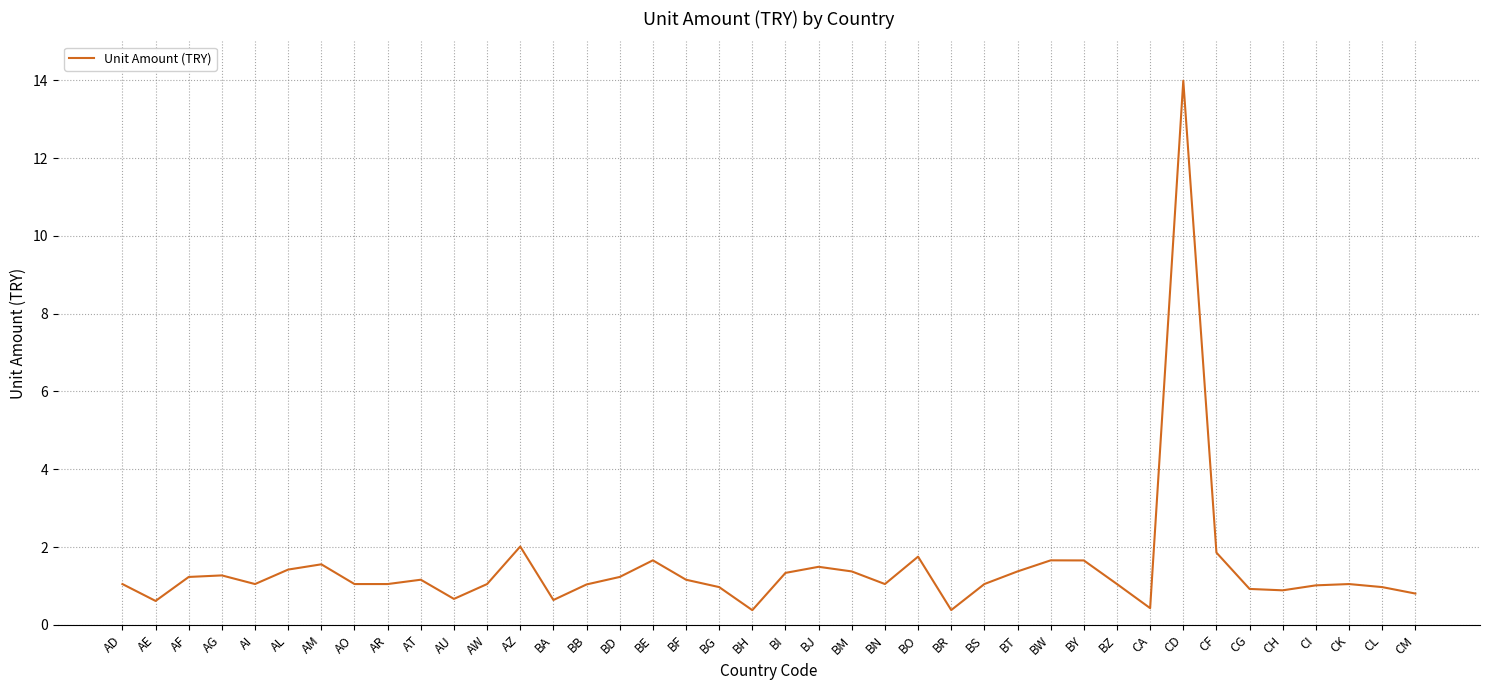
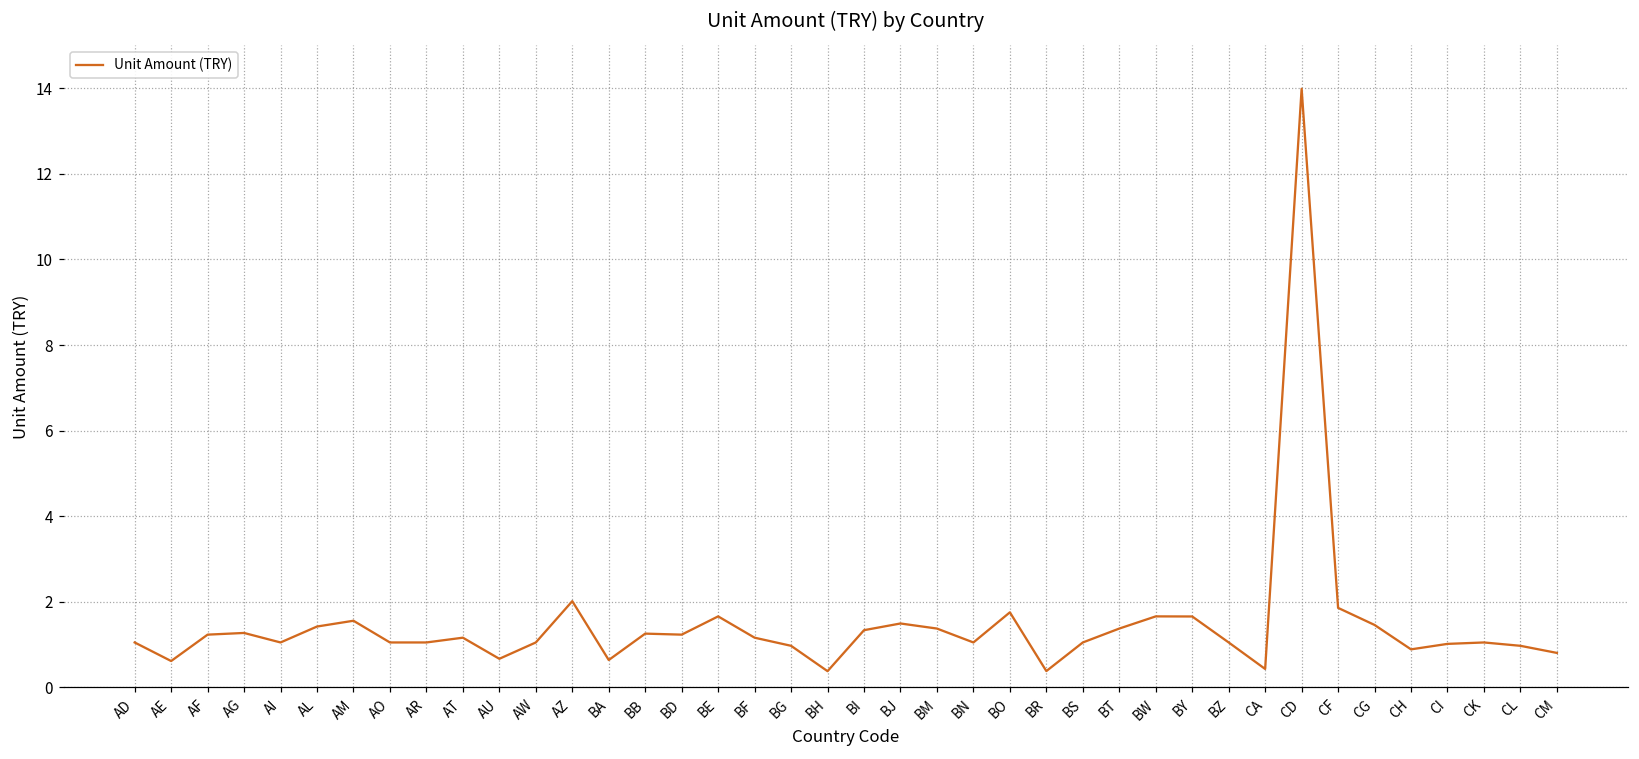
BB: 1.0 -> 1.3
CG: 0.9 -> 1.5
